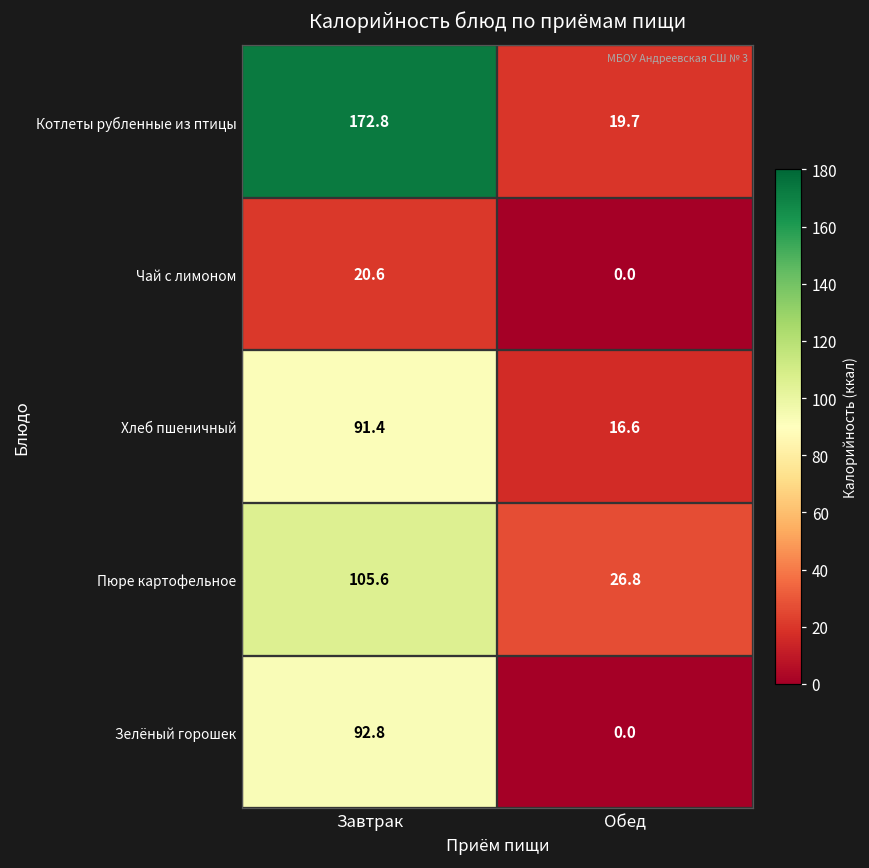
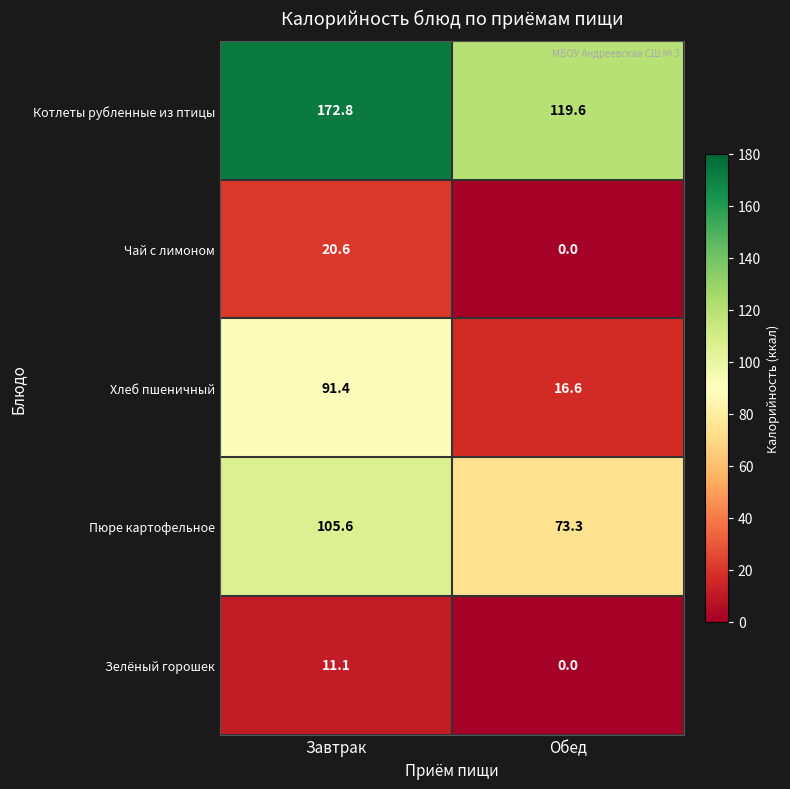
Котлеты рубленные из птицы, Обед: 19.7 -> 119.6
Пюре картофельное, Обед: 26.8 -> 73.3
Зелёный горошек, Завтрак: 92.8 -> 11.1
